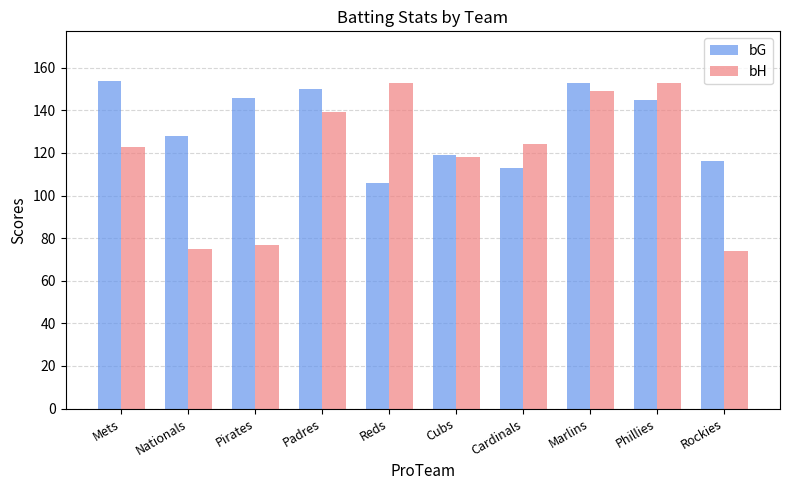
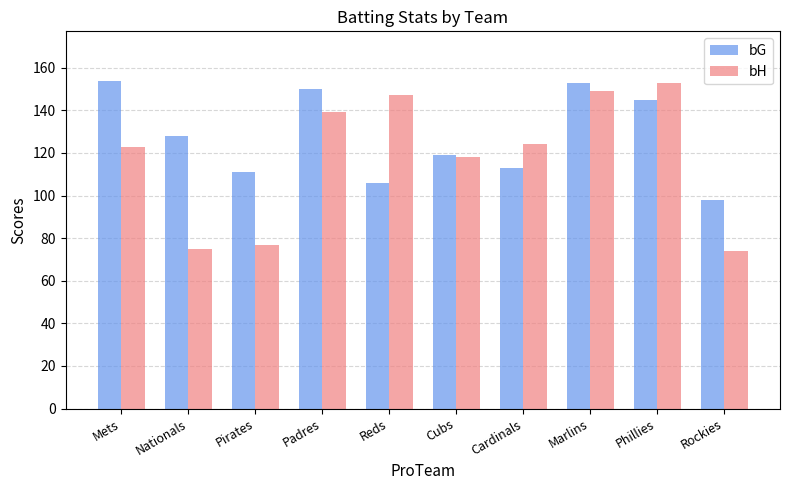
bG, Pirates: 146 -> 111
bH, Reds: 153 -> 147
bG, Rockies: 116 -> 98
